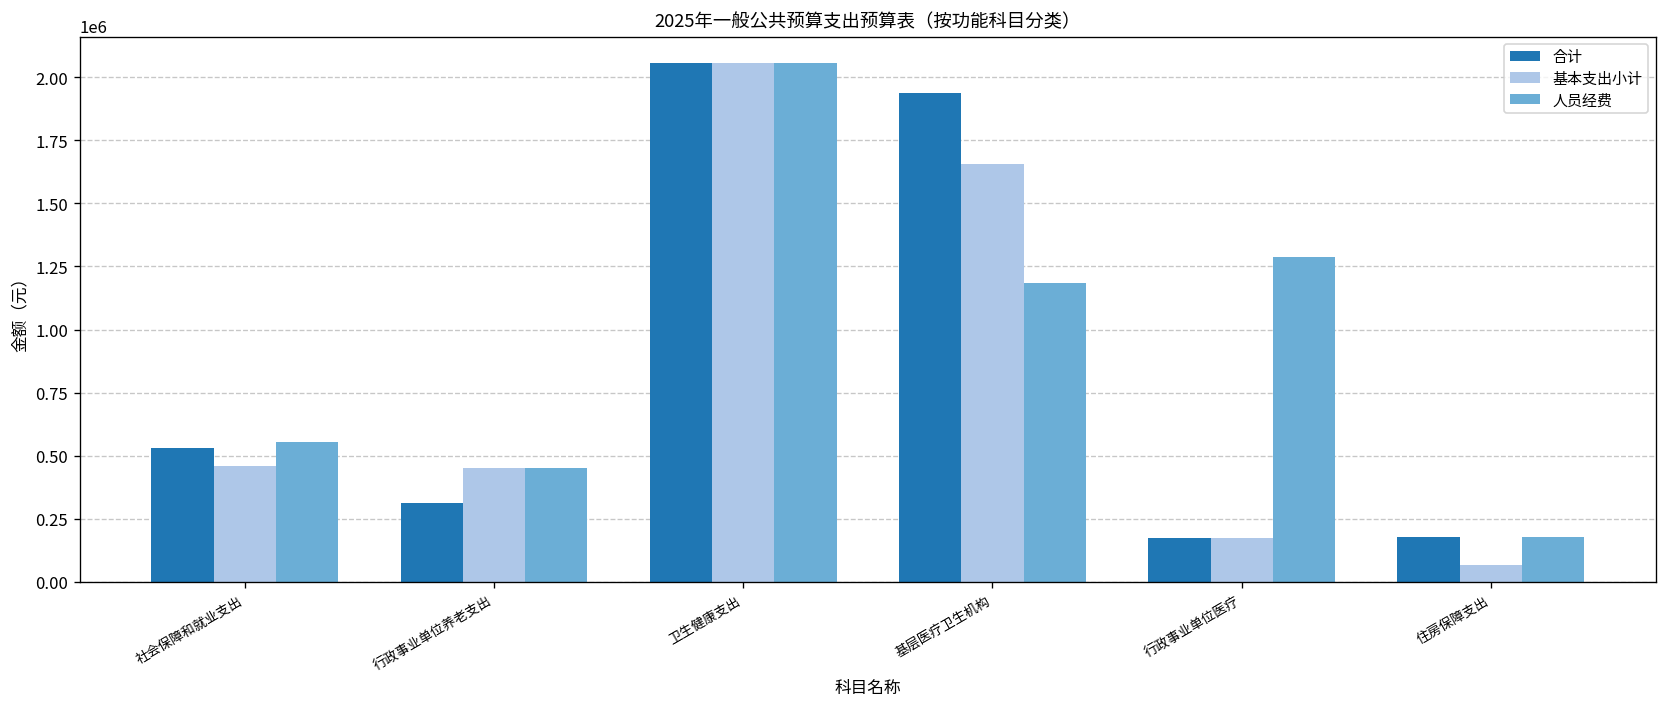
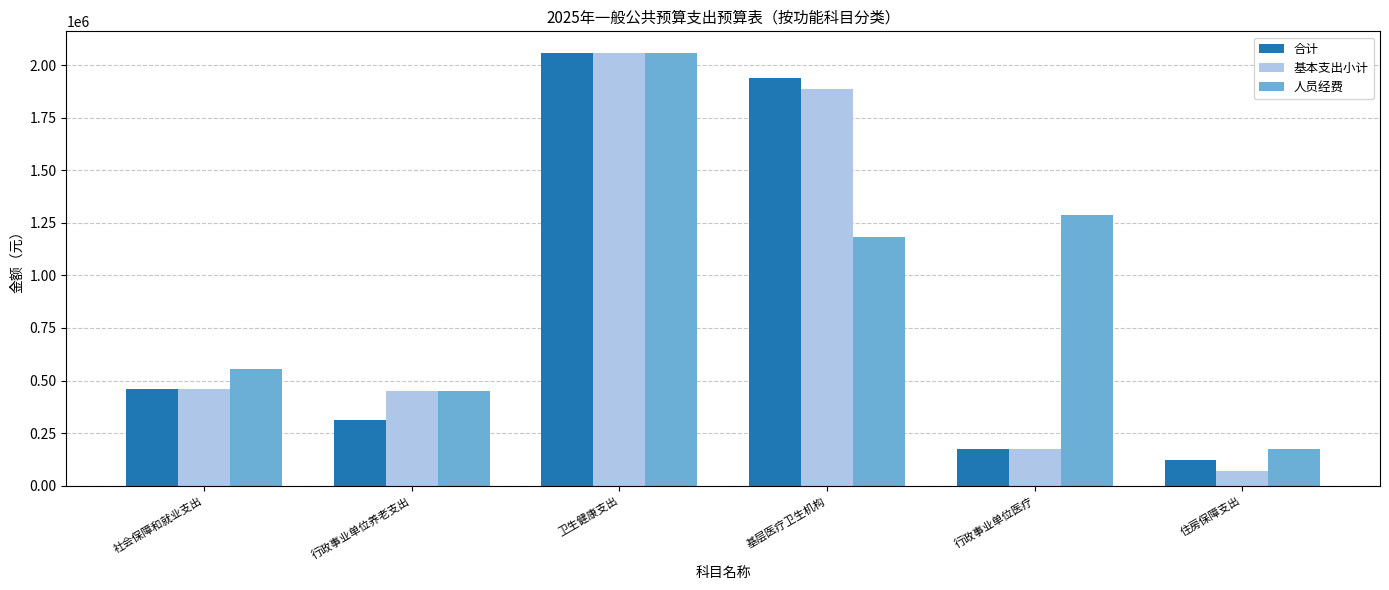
合计, 社会保障和就业支出: 530000 -> 460000
基本支出小计, 基层医疗卫生机构: 1660000 -> 1890000
合计, 住房保障支出: 180000 -> 120000
